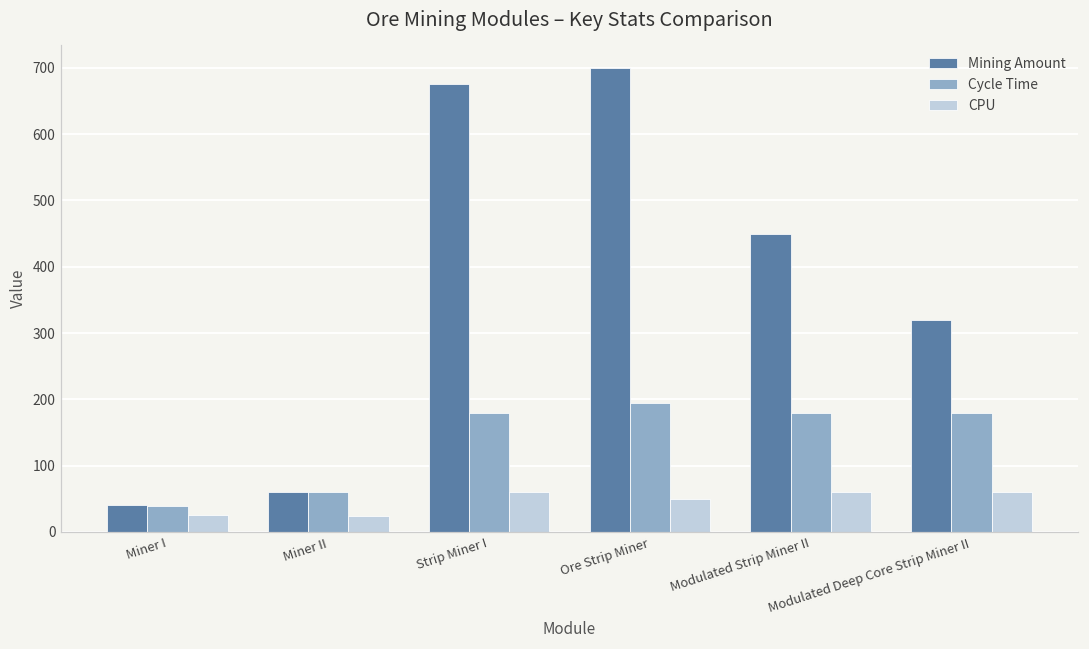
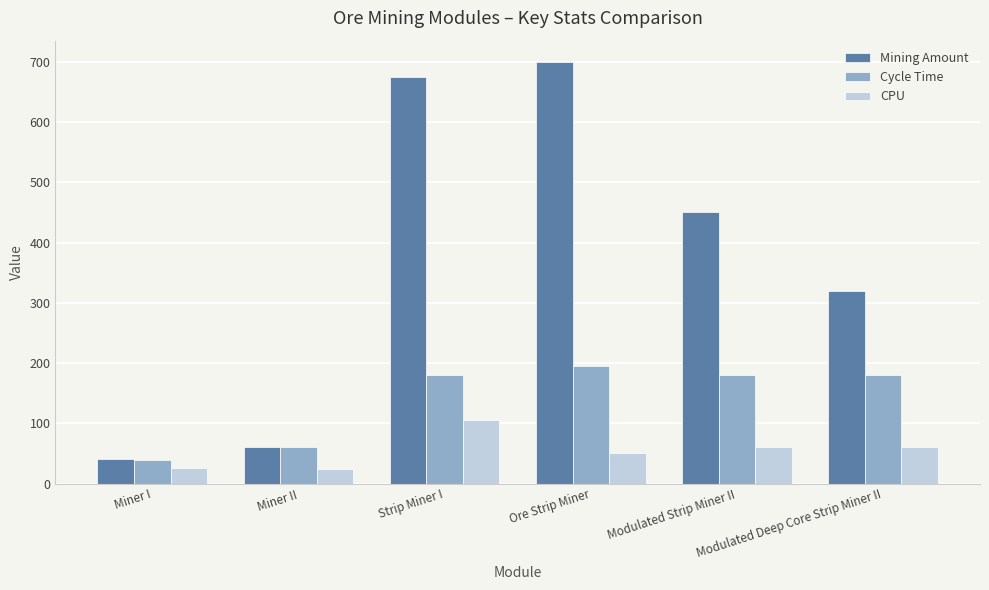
CPU, Strip Miner I: 60 -> 110
